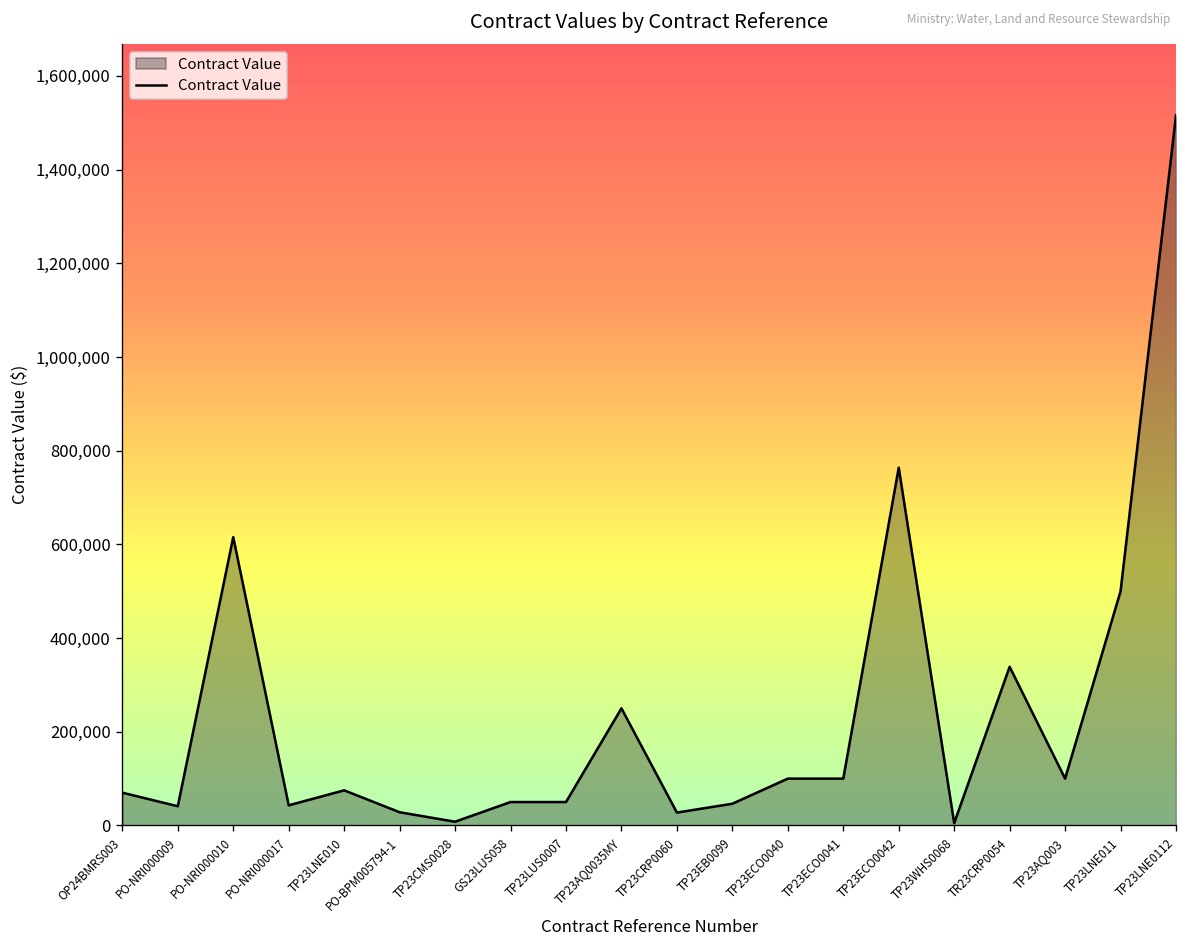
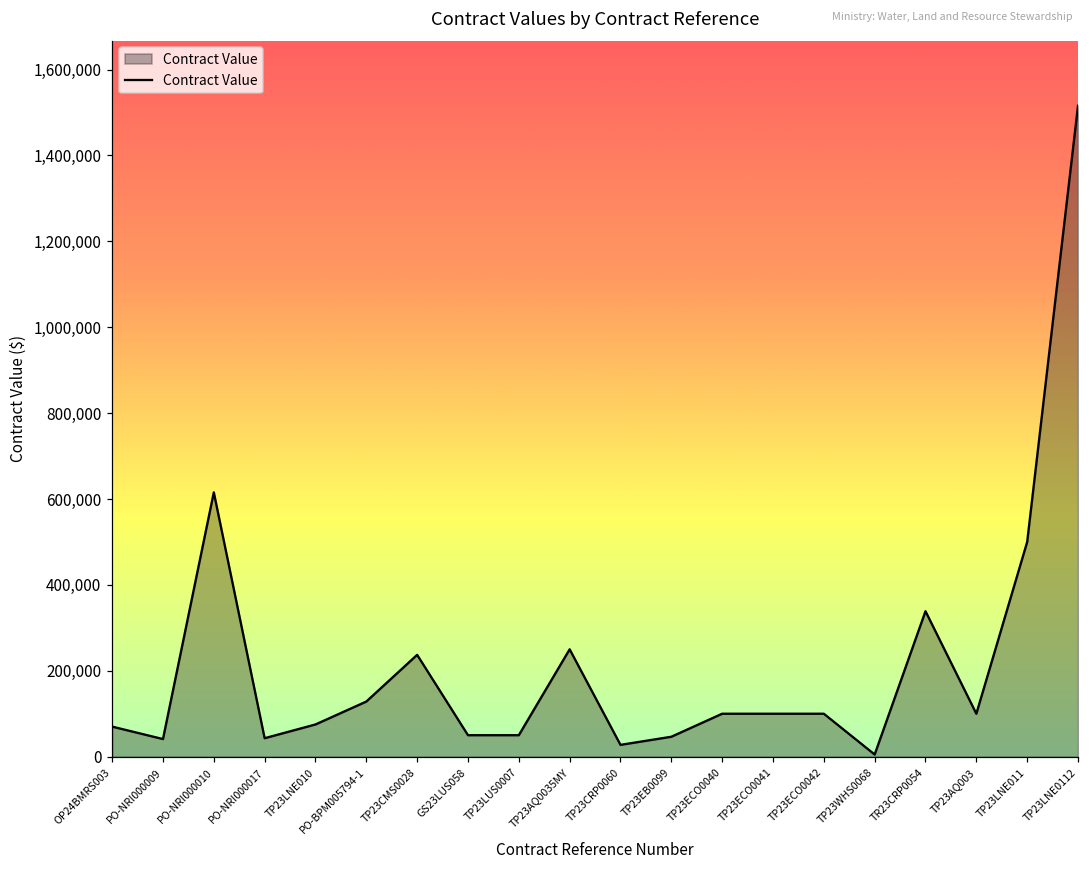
PO-BPM005794-1: 30,000 -> 130,000
TP23CMS0028: 10,000 -> 240,000
TP23ECO0042: 760,000 -> 100,000
